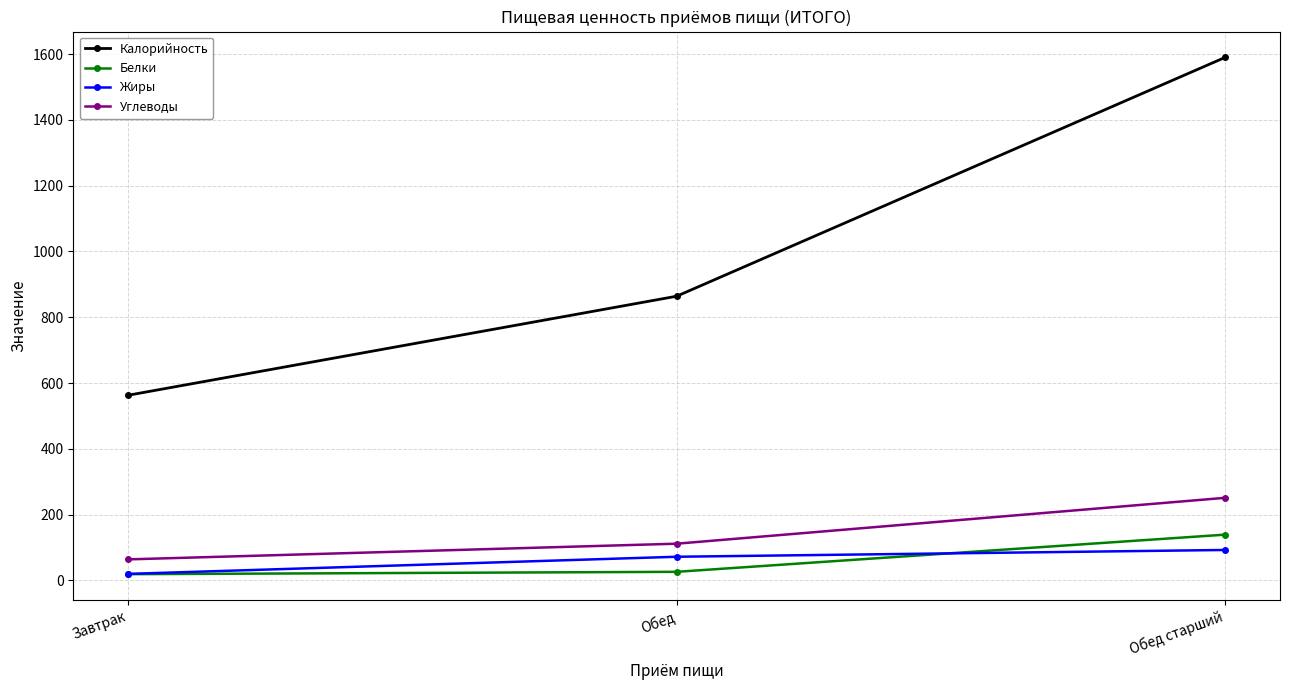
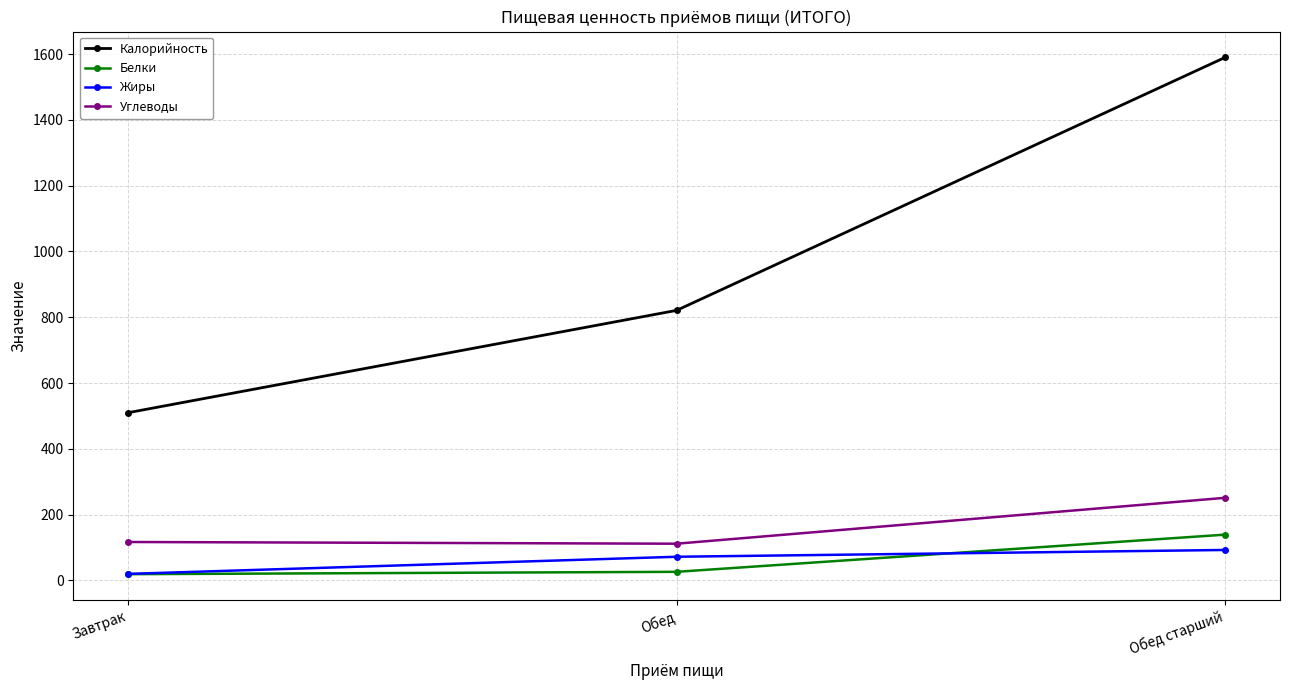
Калорийность, Завтрак: 560 -> 510
Углеводы, Завтрак: 60 -> 120
Калорийность, Обед: 860 -> 820
